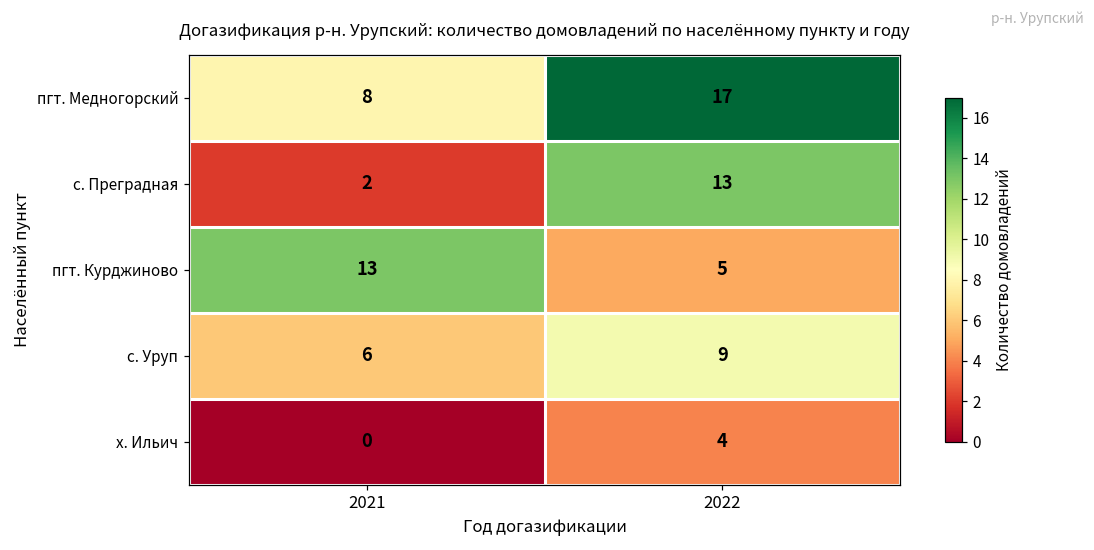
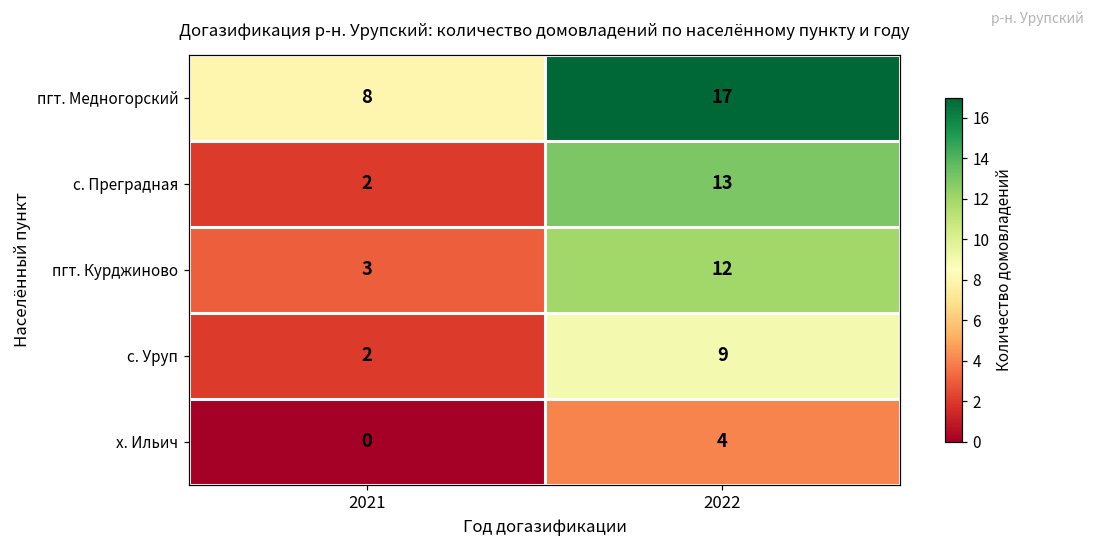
пгт. Курджиново, 2021: 13 -> 3
пгт. Курджиново, 2022: 5 -> 12
с. Уруп, 2021: 6 -> 2
